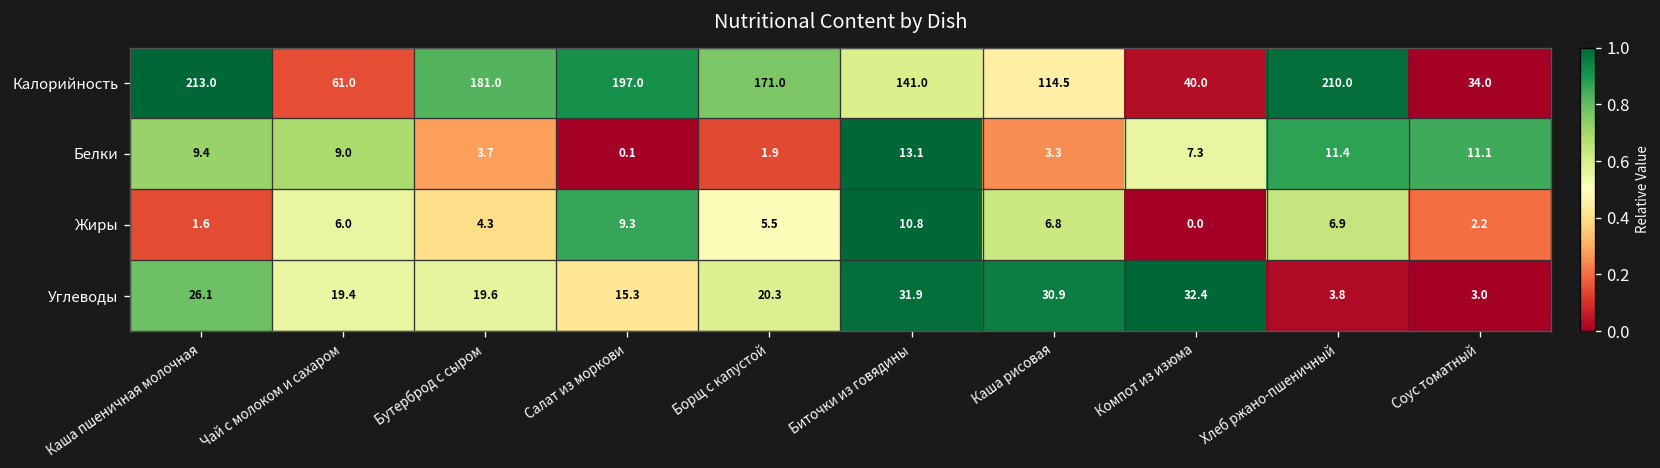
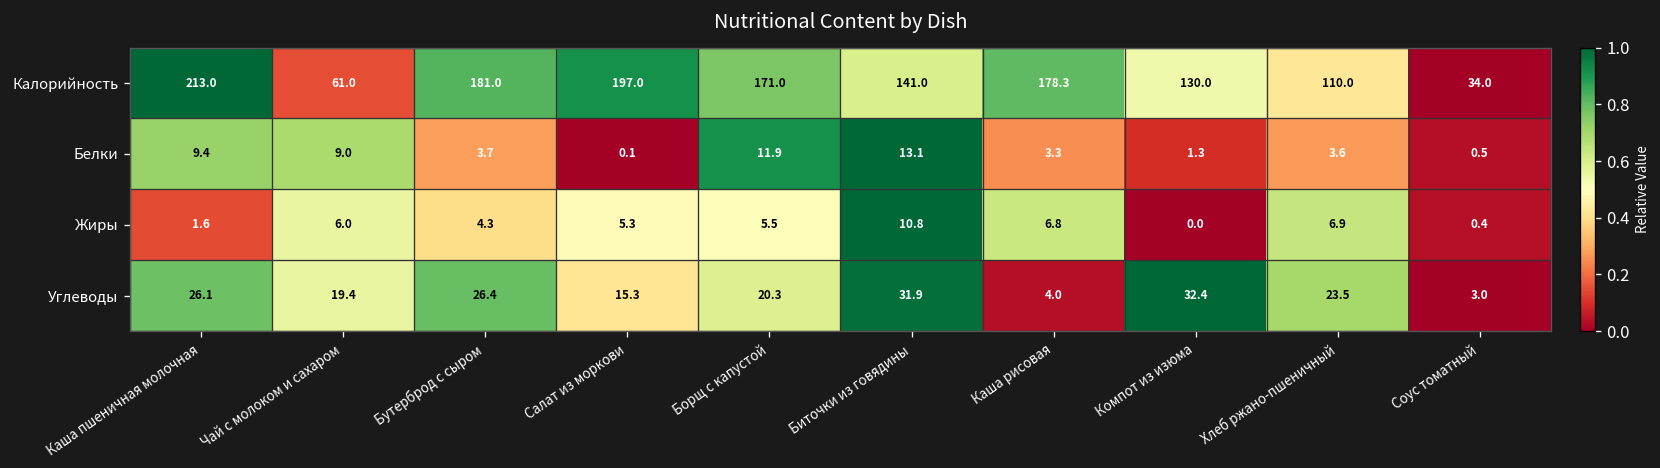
Калорийность, Каша рисовая: 114.5 -> 178.3
Калорийность, Компот из изюма: 40.0 -> 130.0
Калорийность, Хлеб ржано-пшеничный: 210.0 -> 110.0
Белки, Борщ с капустой: 1.9 -> 11.9
Белки, Компот из изюма: 7.3 -> 1.3
Белки, Хлеб ржано-пшеничный: 11.4 -> 3.6
Белки, Соус томатный: 11.1 -> 0.5
Жиры, Салат из моркови: 9.3 -> 5.3
Жиры, Соус томатный: 2.2 -> 0.4
Углеводы, Бутерброд с сыром: 19.6 -> 26.4
Углеводы, Каша рисовая: 30.9 -> 4.0
Углеводы, Хлеб ржано-пшеничный: 3.8 -> 23.5
